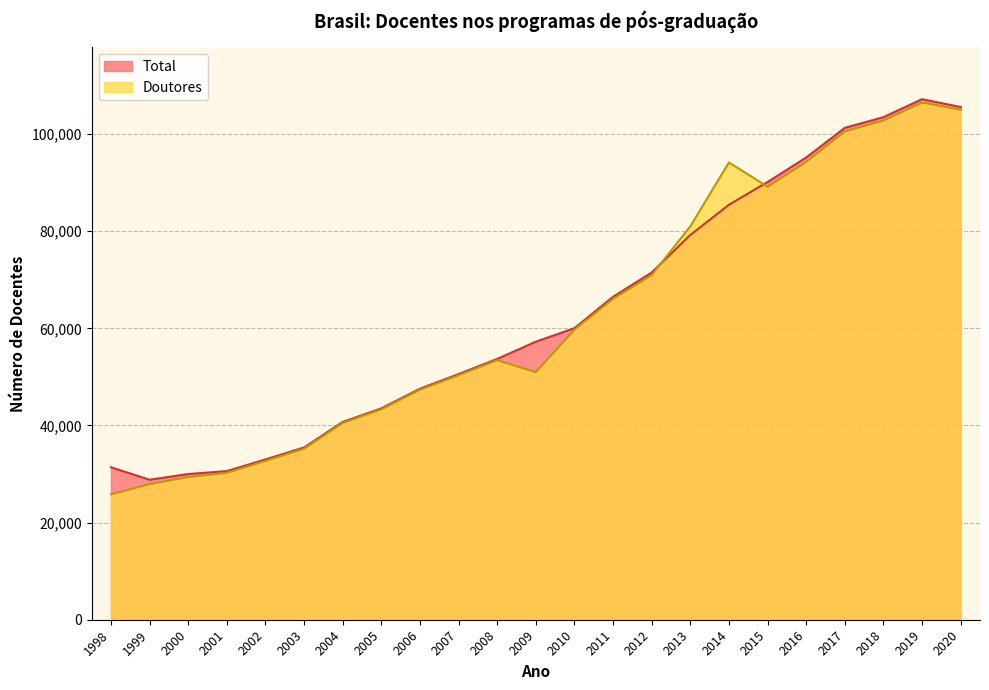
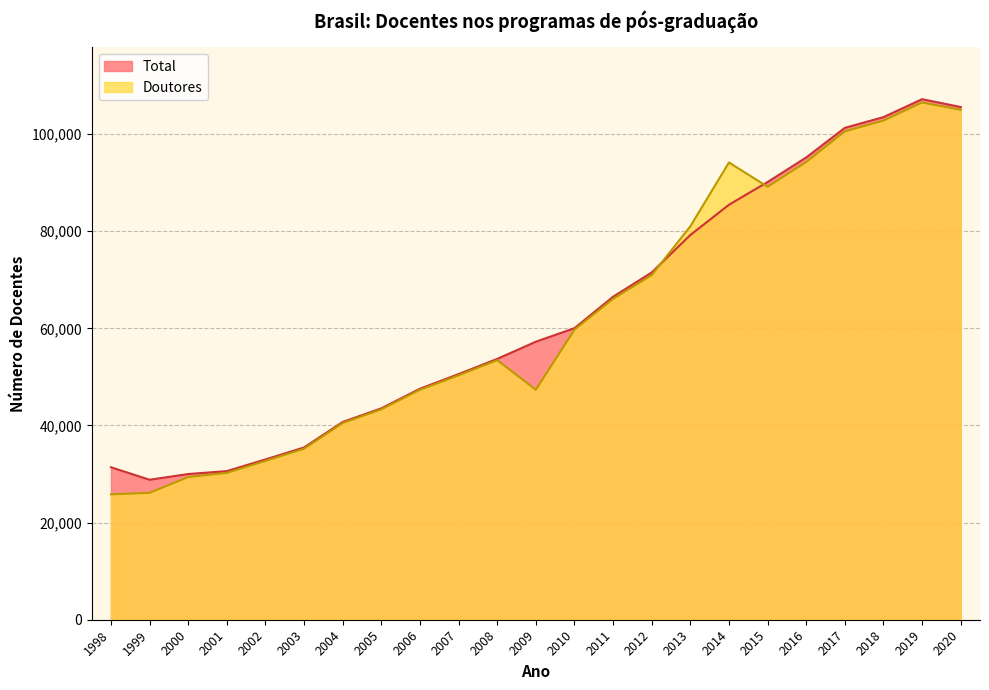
Doutores, 1999: 28,000 -> 26,000
Doutores, 2009: 51,000 -> 47,000
